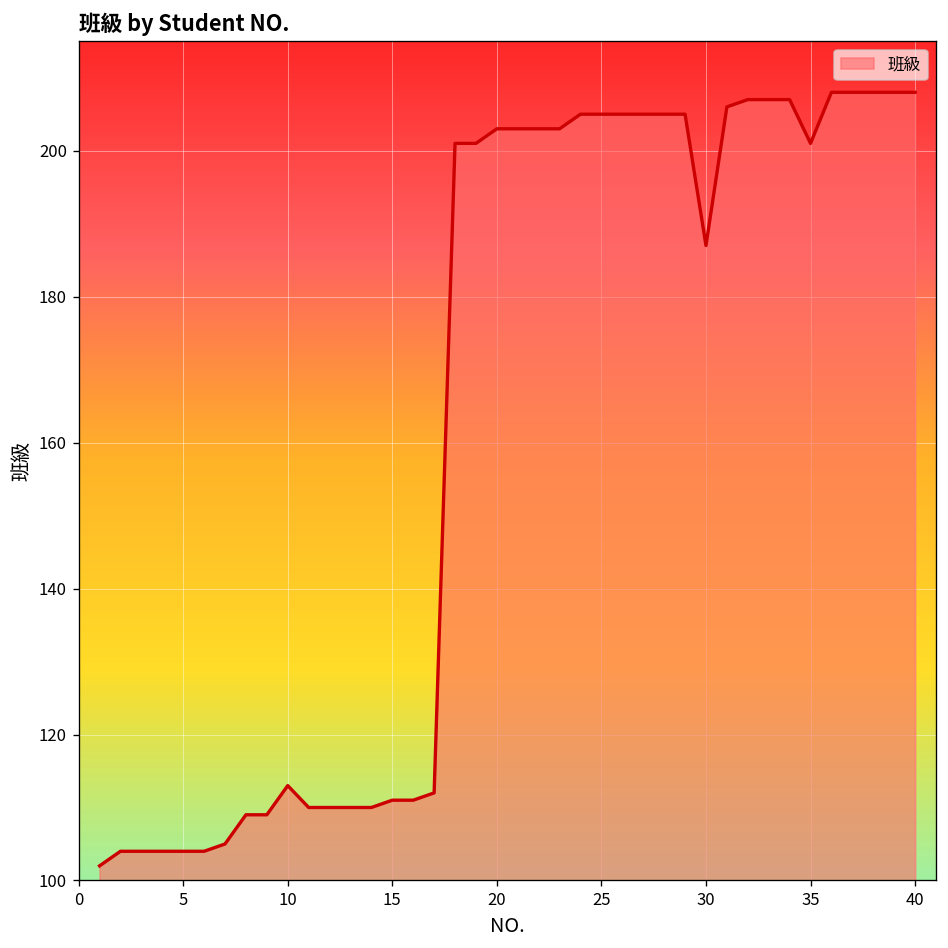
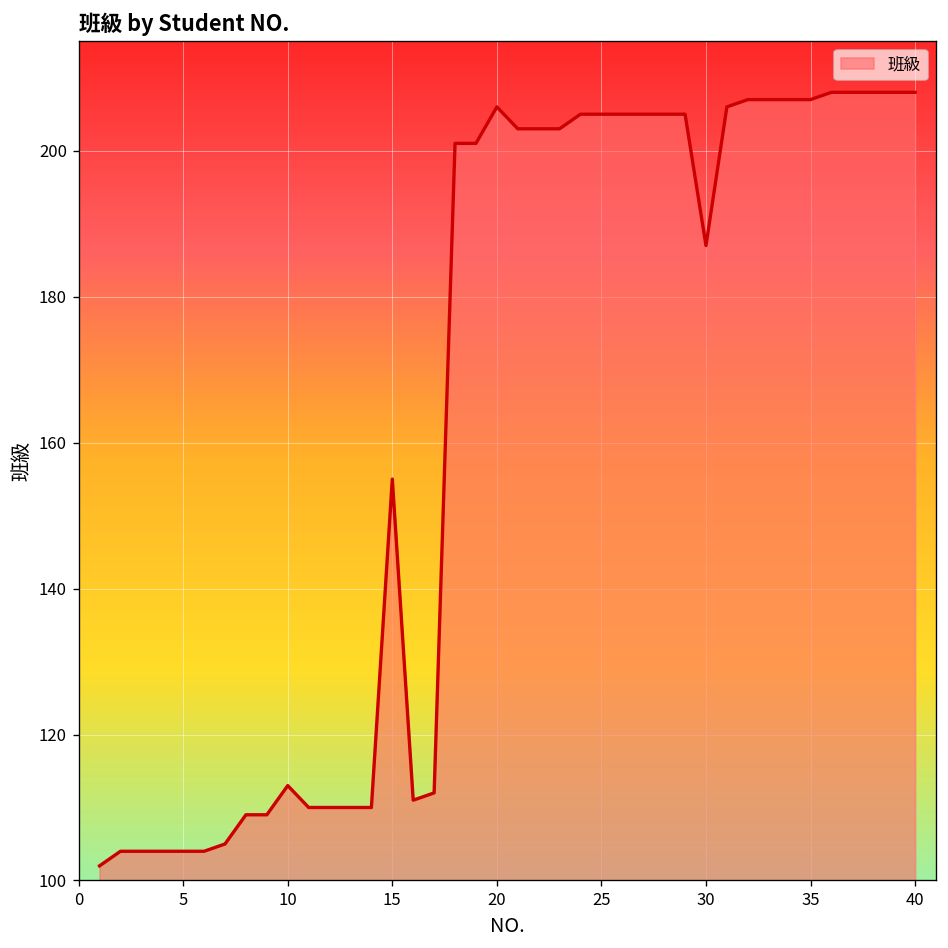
15: 111 -> 155
20: 203 -> 206
35: 201 -> 207
